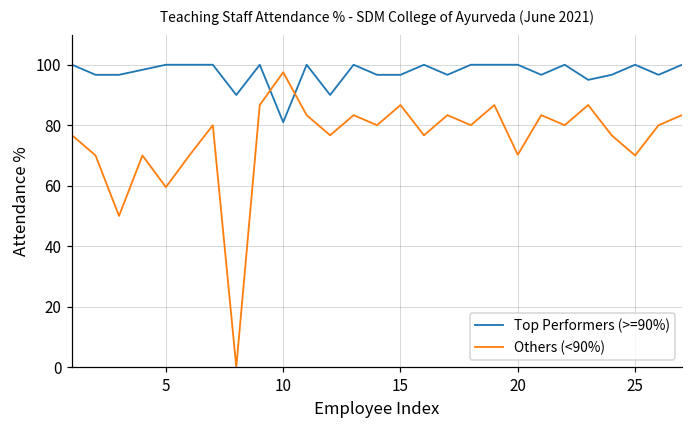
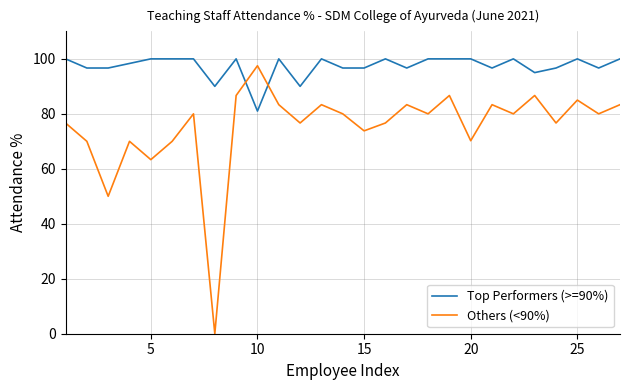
Others (<90%), 5: 60 -> 63
Others (<90%), 15: 87 -> 74
Others (<90%), 25: 70 -> 85
